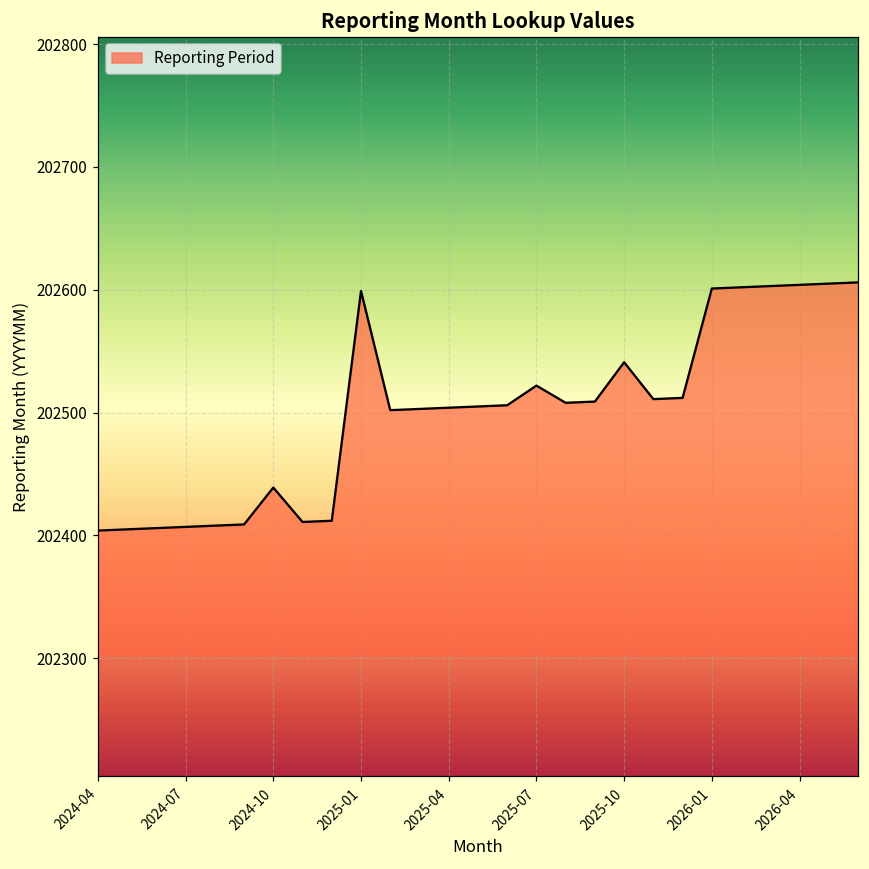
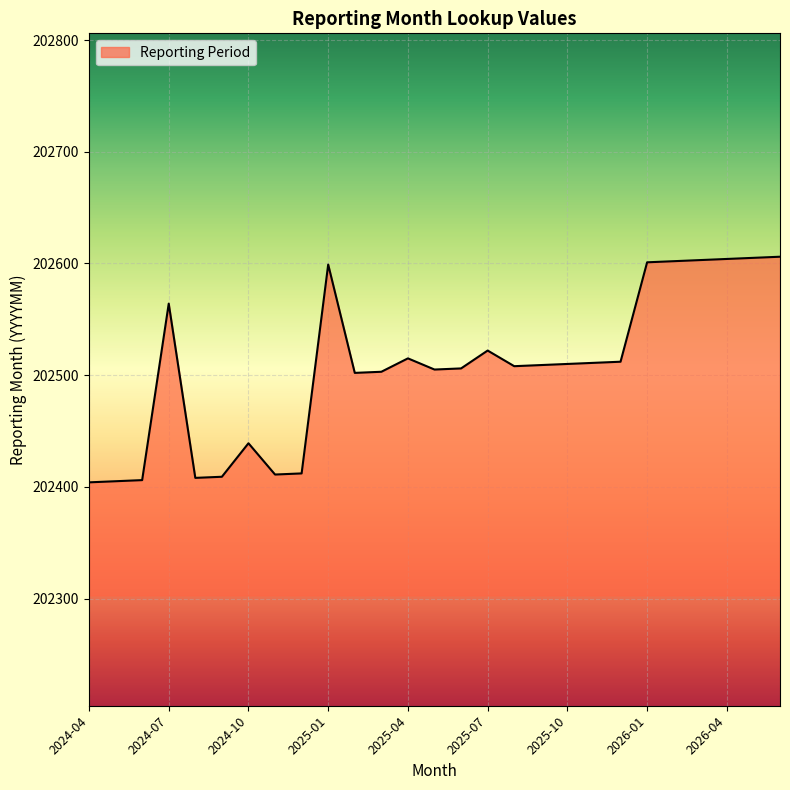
2024-07: 202407 -> 202564
2025-04: 202504 -> 202515
2025-10: 202541 -> 202510
